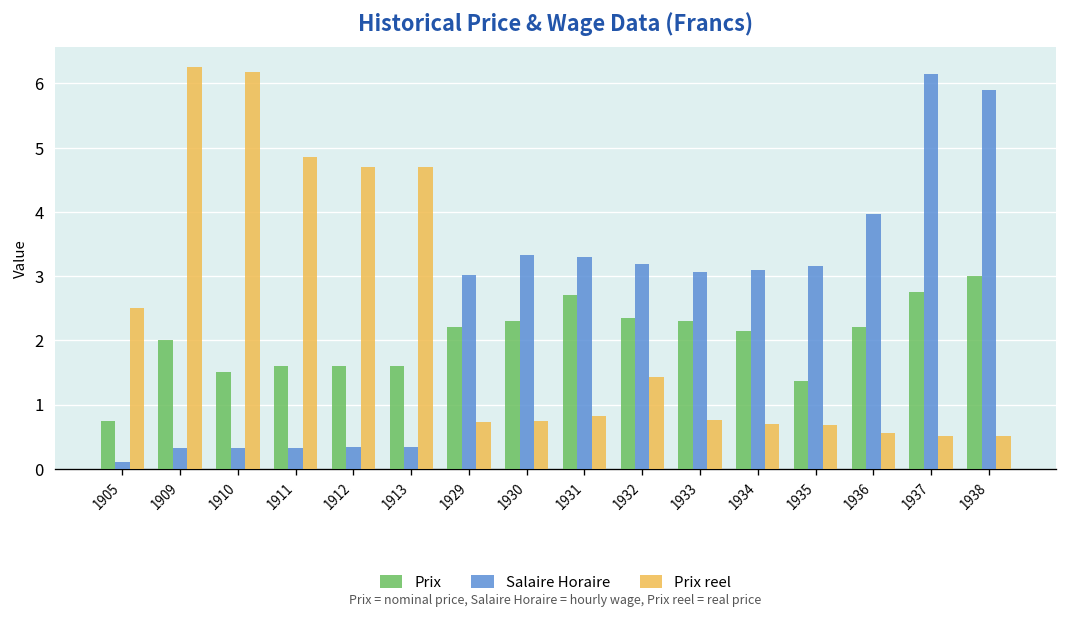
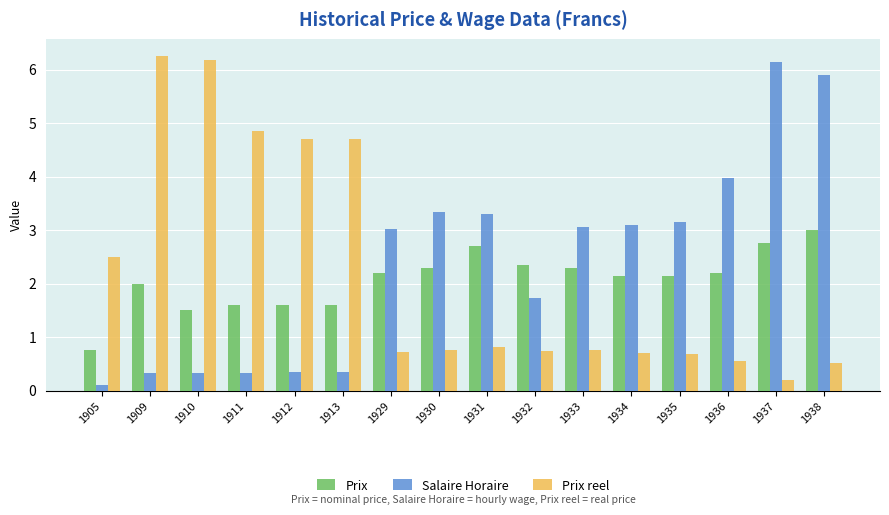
Salaire Horaire, 1932: 3.2 -> 1.7
Prix reel, 1932: 1.4 -> 0.7
Prix, 1935: 1.4 -> 2.2
Prix reel, 1937: 0.5 -> 0.2
